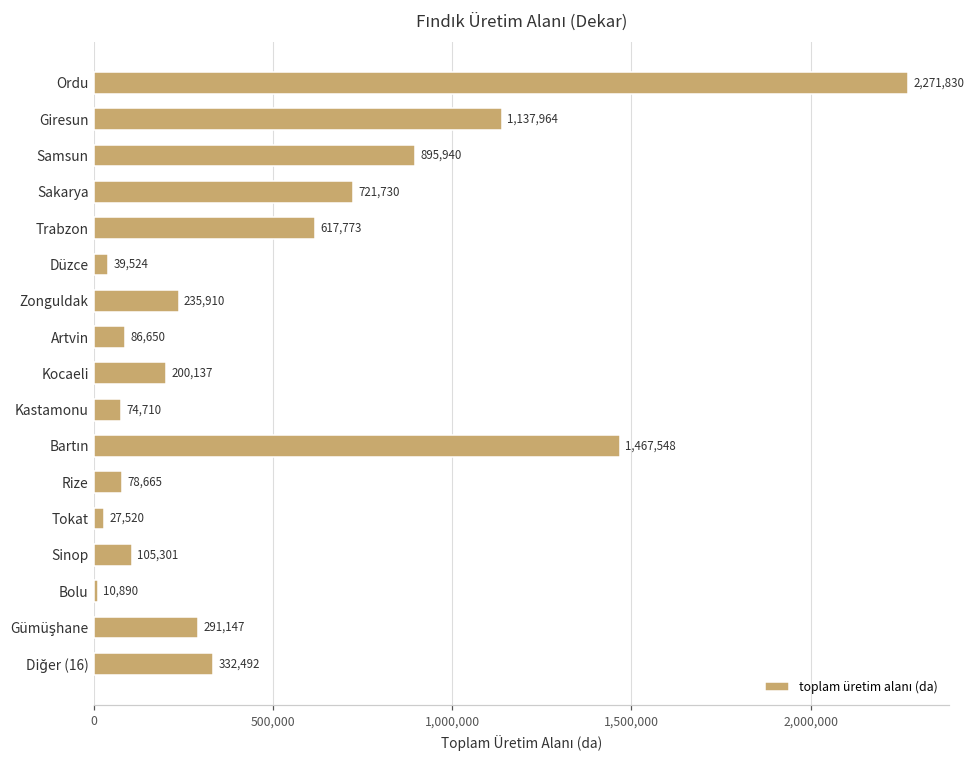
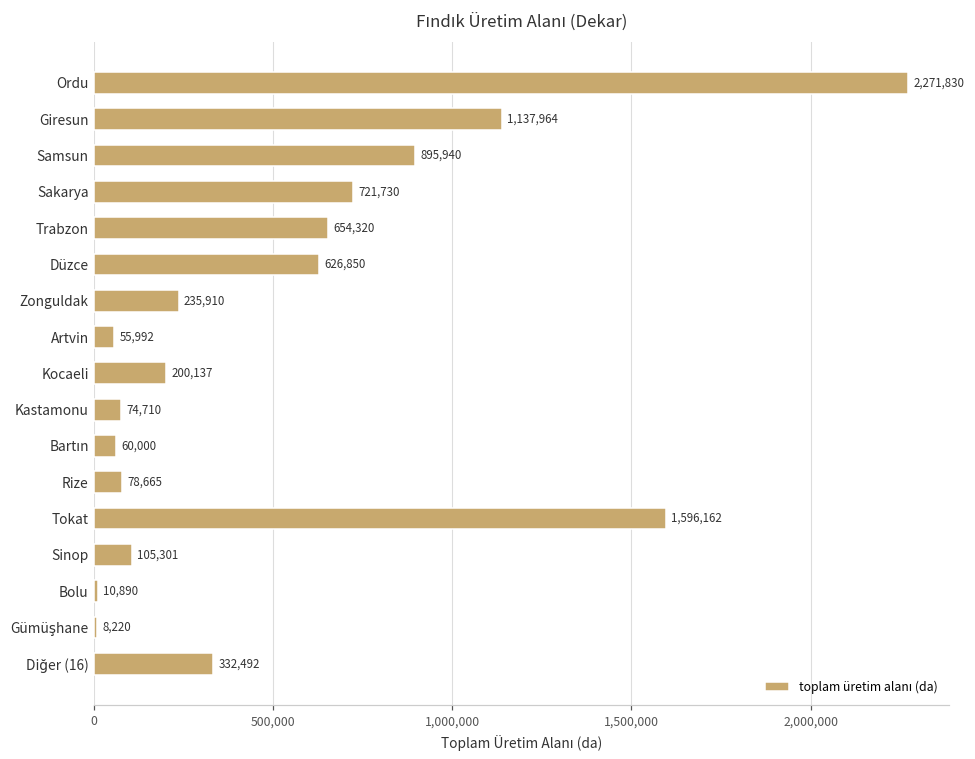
Trabzon: 617,773 -> 654,320
Düzce: 39,524 -> 626,850
Artvin: 86,650 -> 55,992
Bartın: 1,467,548 -> 60,000
Tokat: 27,520 -> 1,596,162
Gümüşhane: 291,147 -> 8,220
